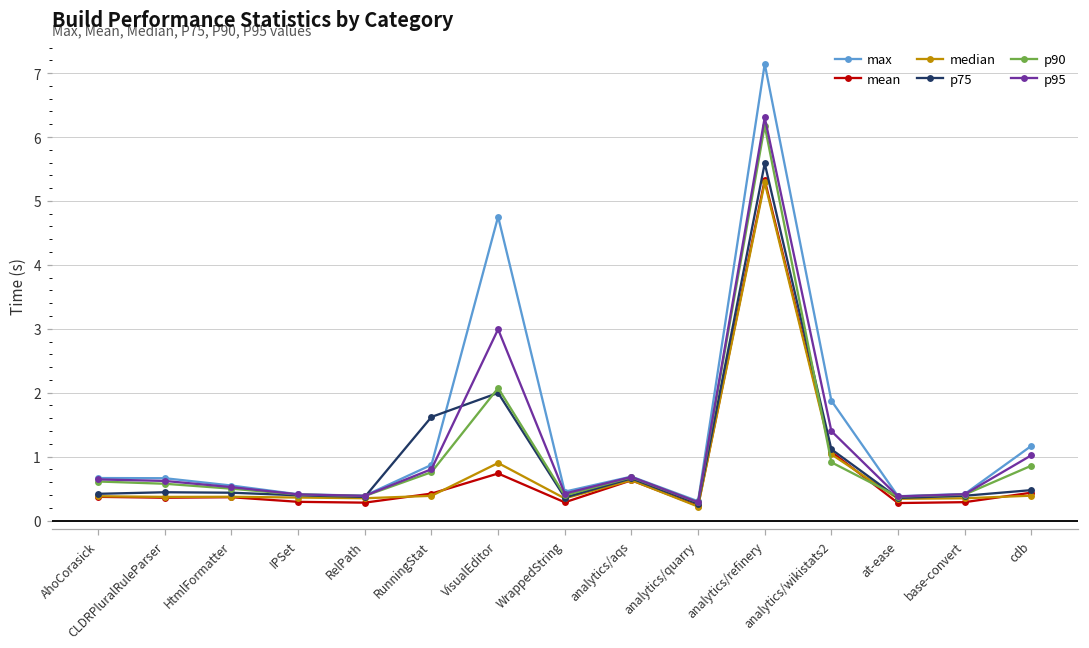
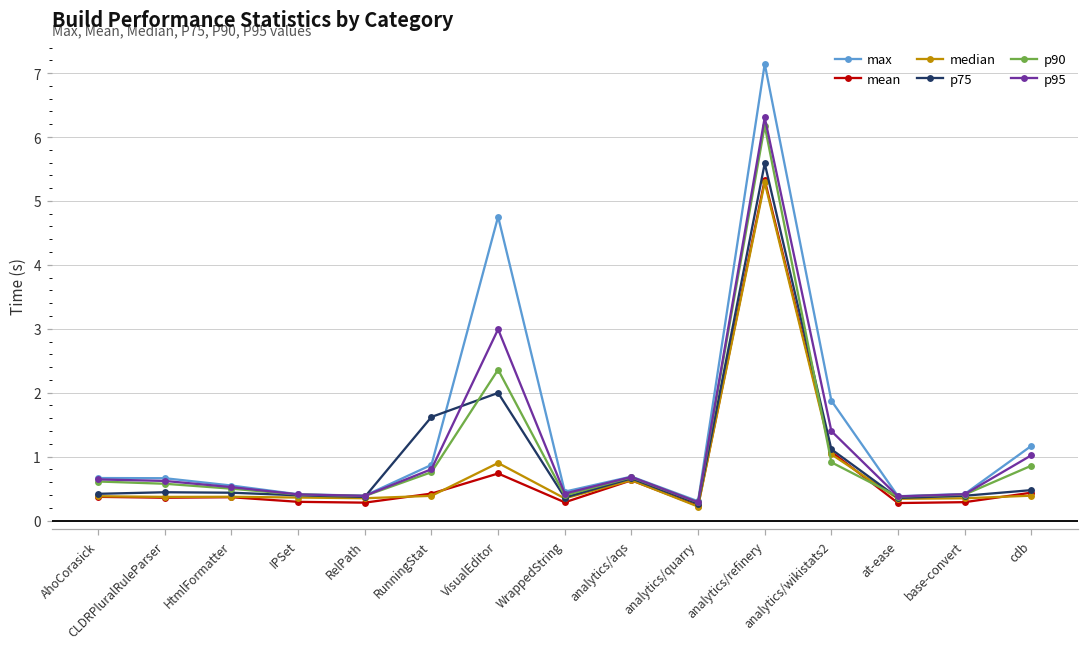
p90, VisualEditor: 2.1 -> 2.4
